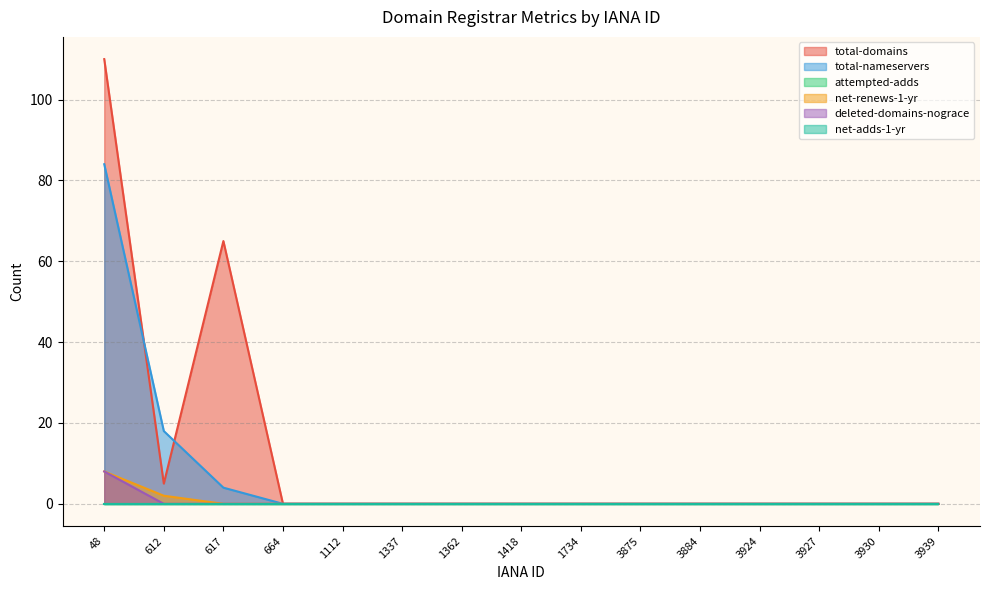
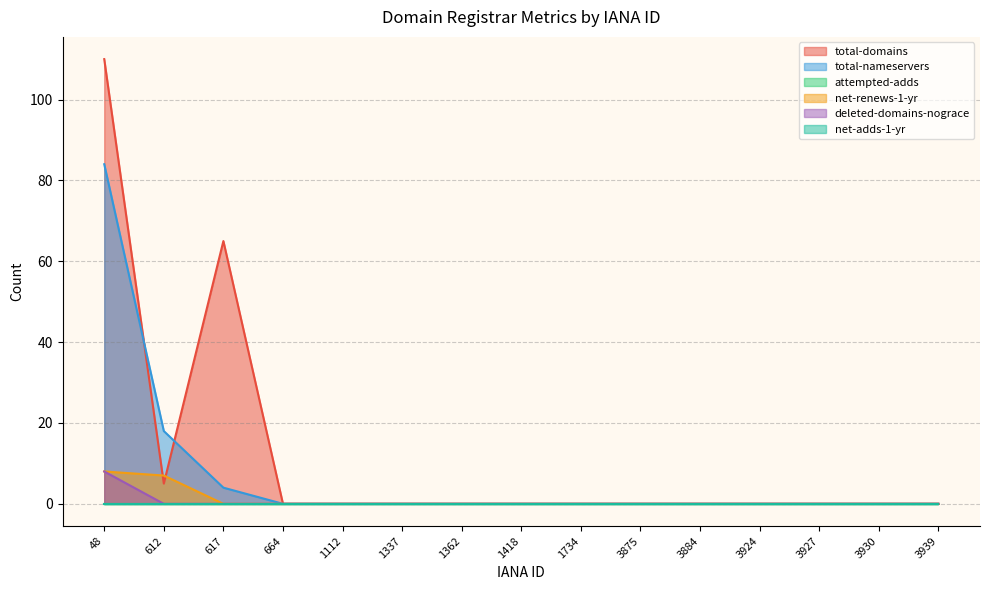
net-renews-1-yr, 612: 2 -> 7
